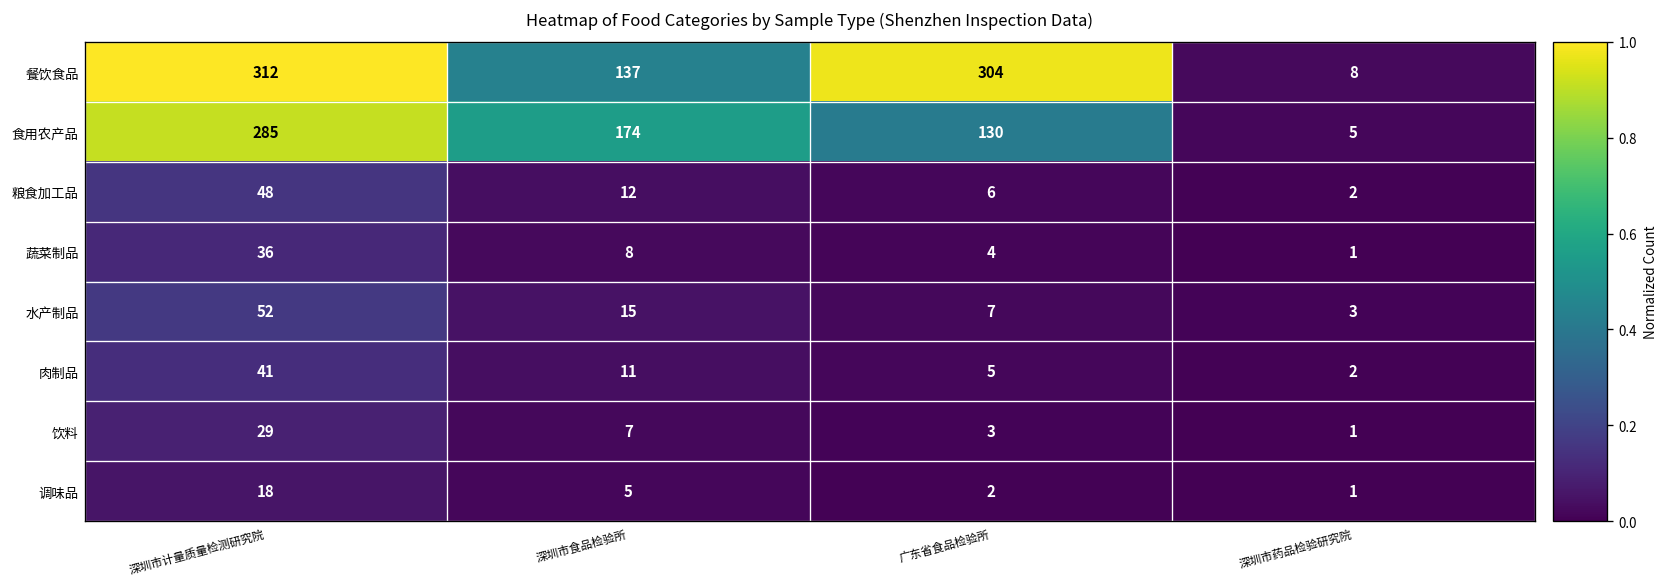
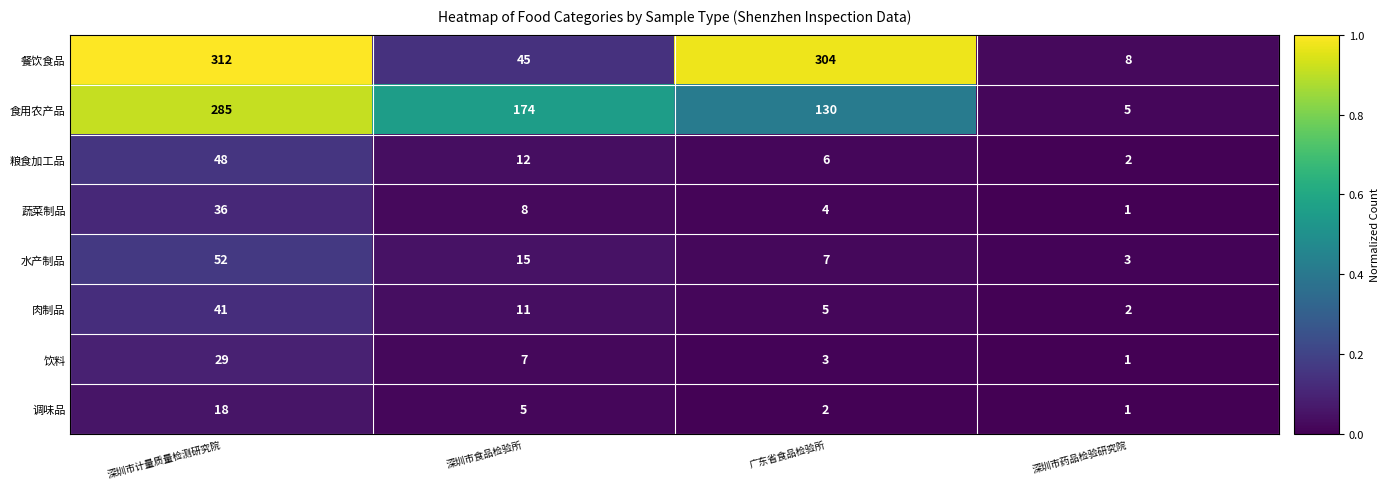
餐饮食品, 深圳市食品检验所: 137 -> 45
